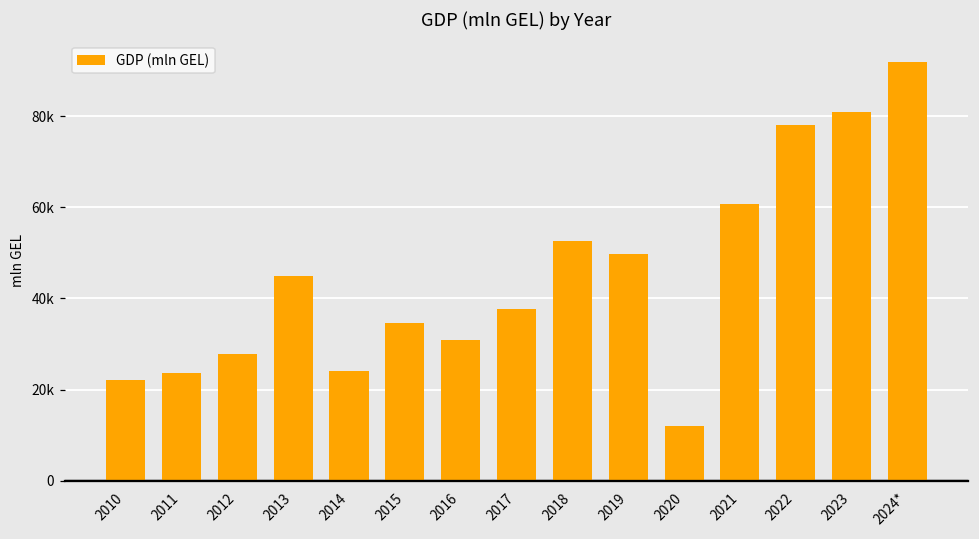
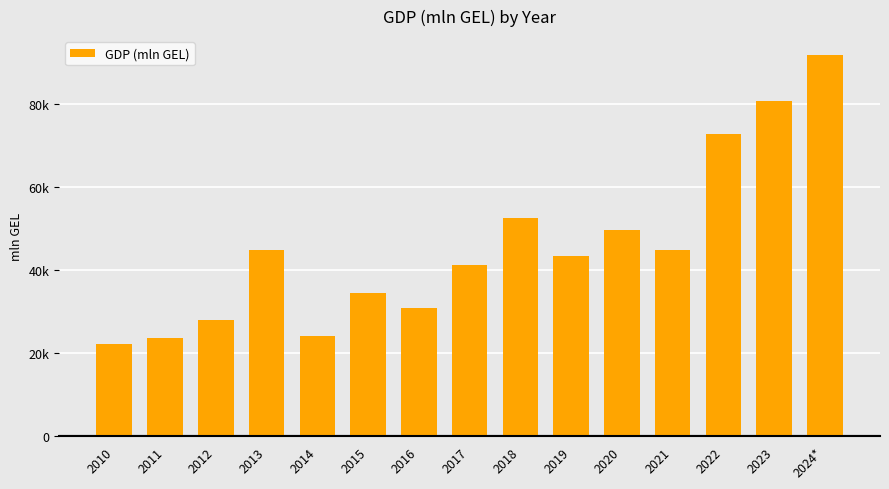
2017: 38000 -> 41000
2019: 50000 -> 44000
2020: 12000 -> 50000
2021: 61000 -> 45000
2022: 78000 -> 73000
